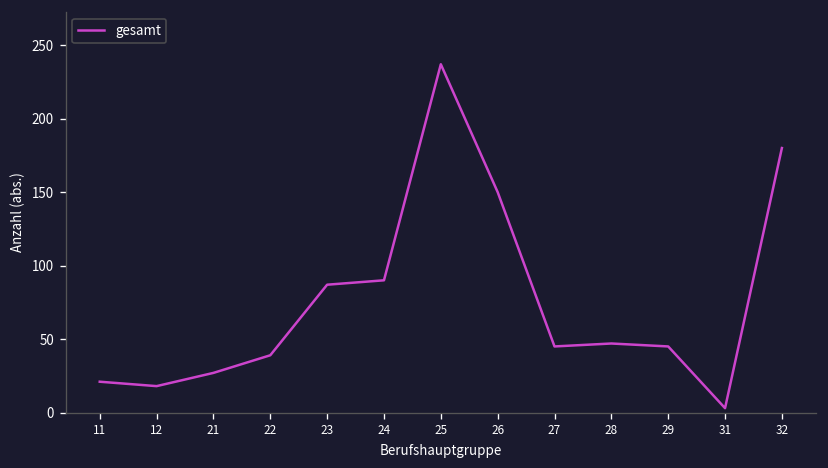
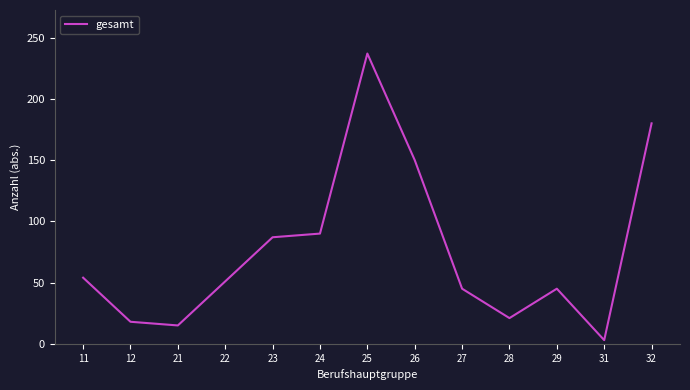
11: 21 -> 54
21: 27 -> 15
22: 39 -> 51
28: 47 -> 21
